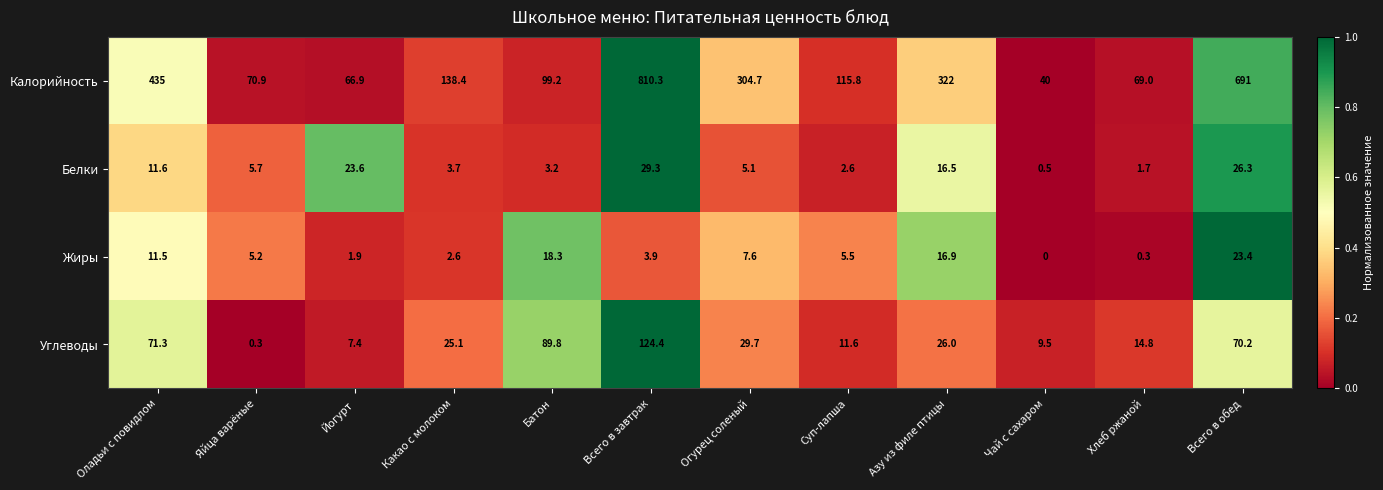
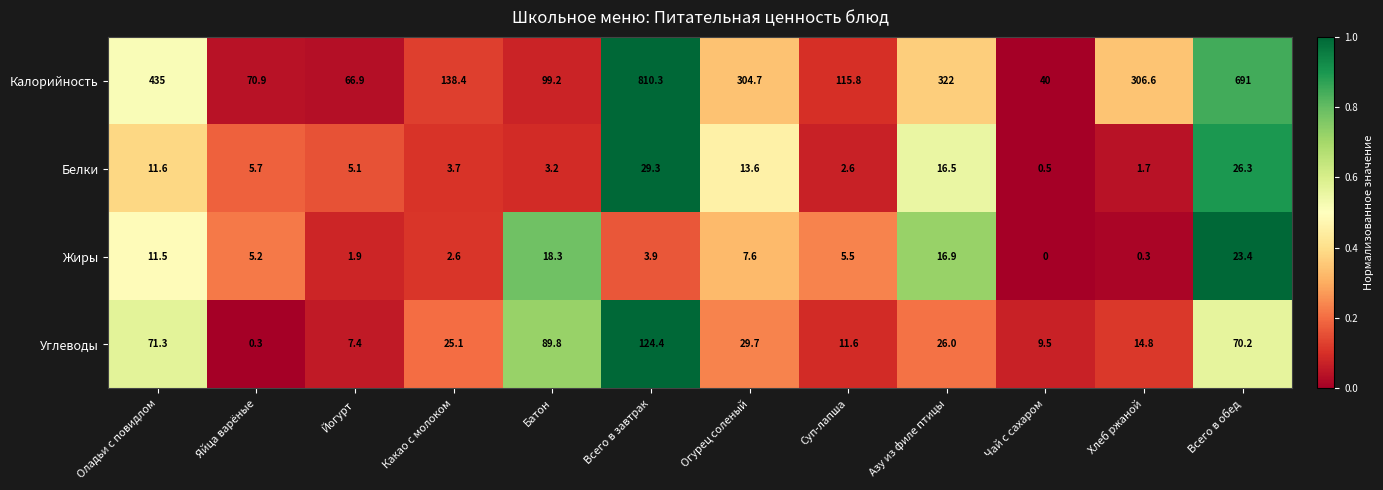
Калорийность, Хлеб ржаной: 69.0 -> 306.6
Белки, Йогурт: 23.6 -> 5.1
Белки, Огурец соленый: 5.1 -> 13.6
